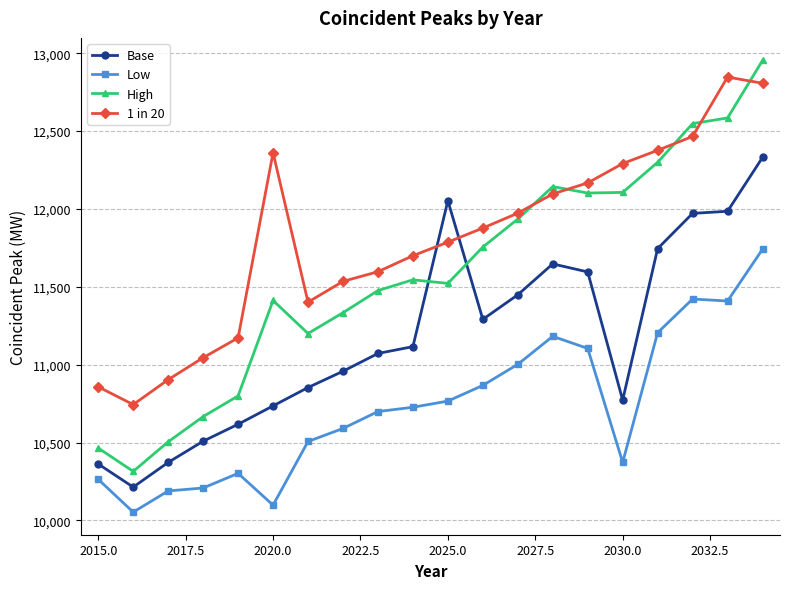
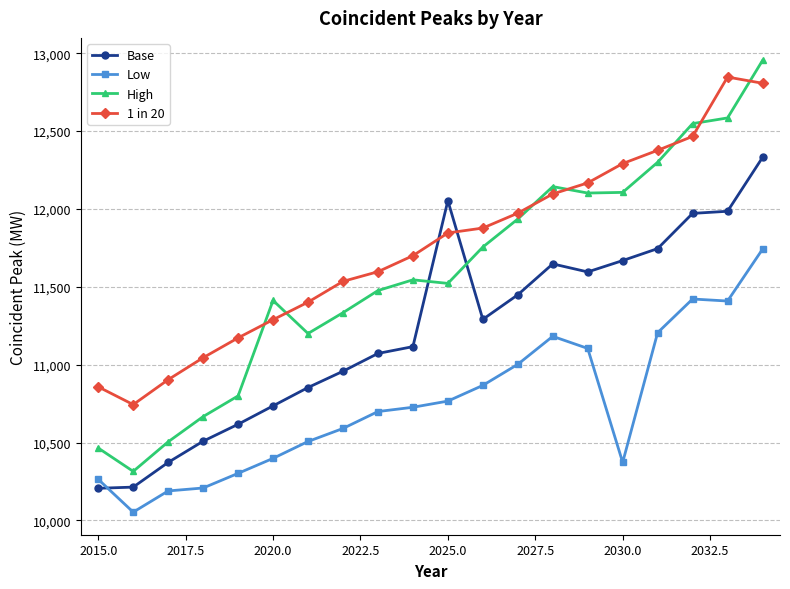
Base, 2015.0: 10,360 -> 10,210
Low, 2020.0: 10,100 -> 10,400
1 in 20, 2020.0: 12,360 -> 11,290
1 in 20, 2025.0: 11,790 -> 11,850
Base, 2030.0: 10,770 -> 11,670
